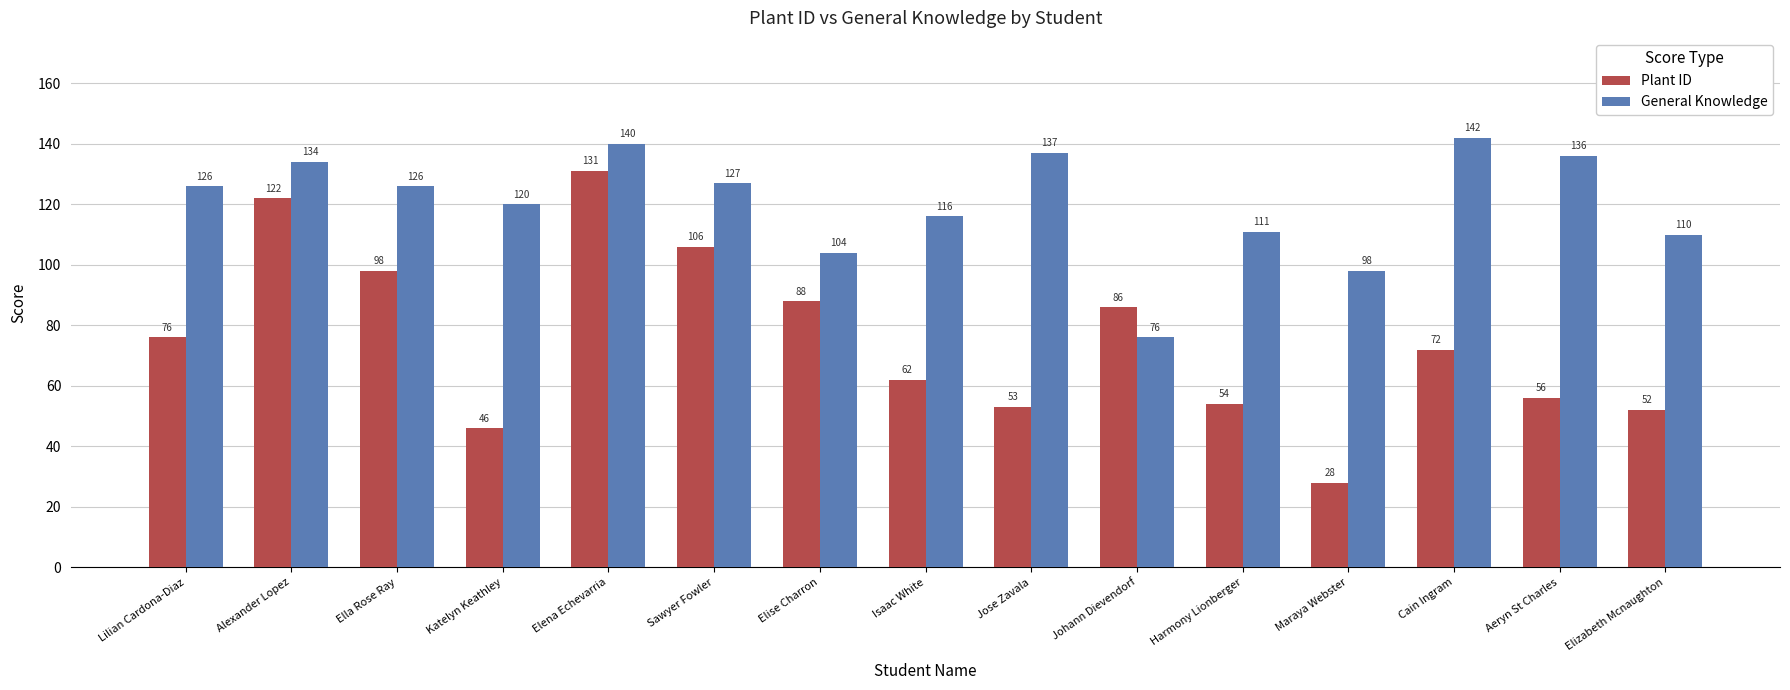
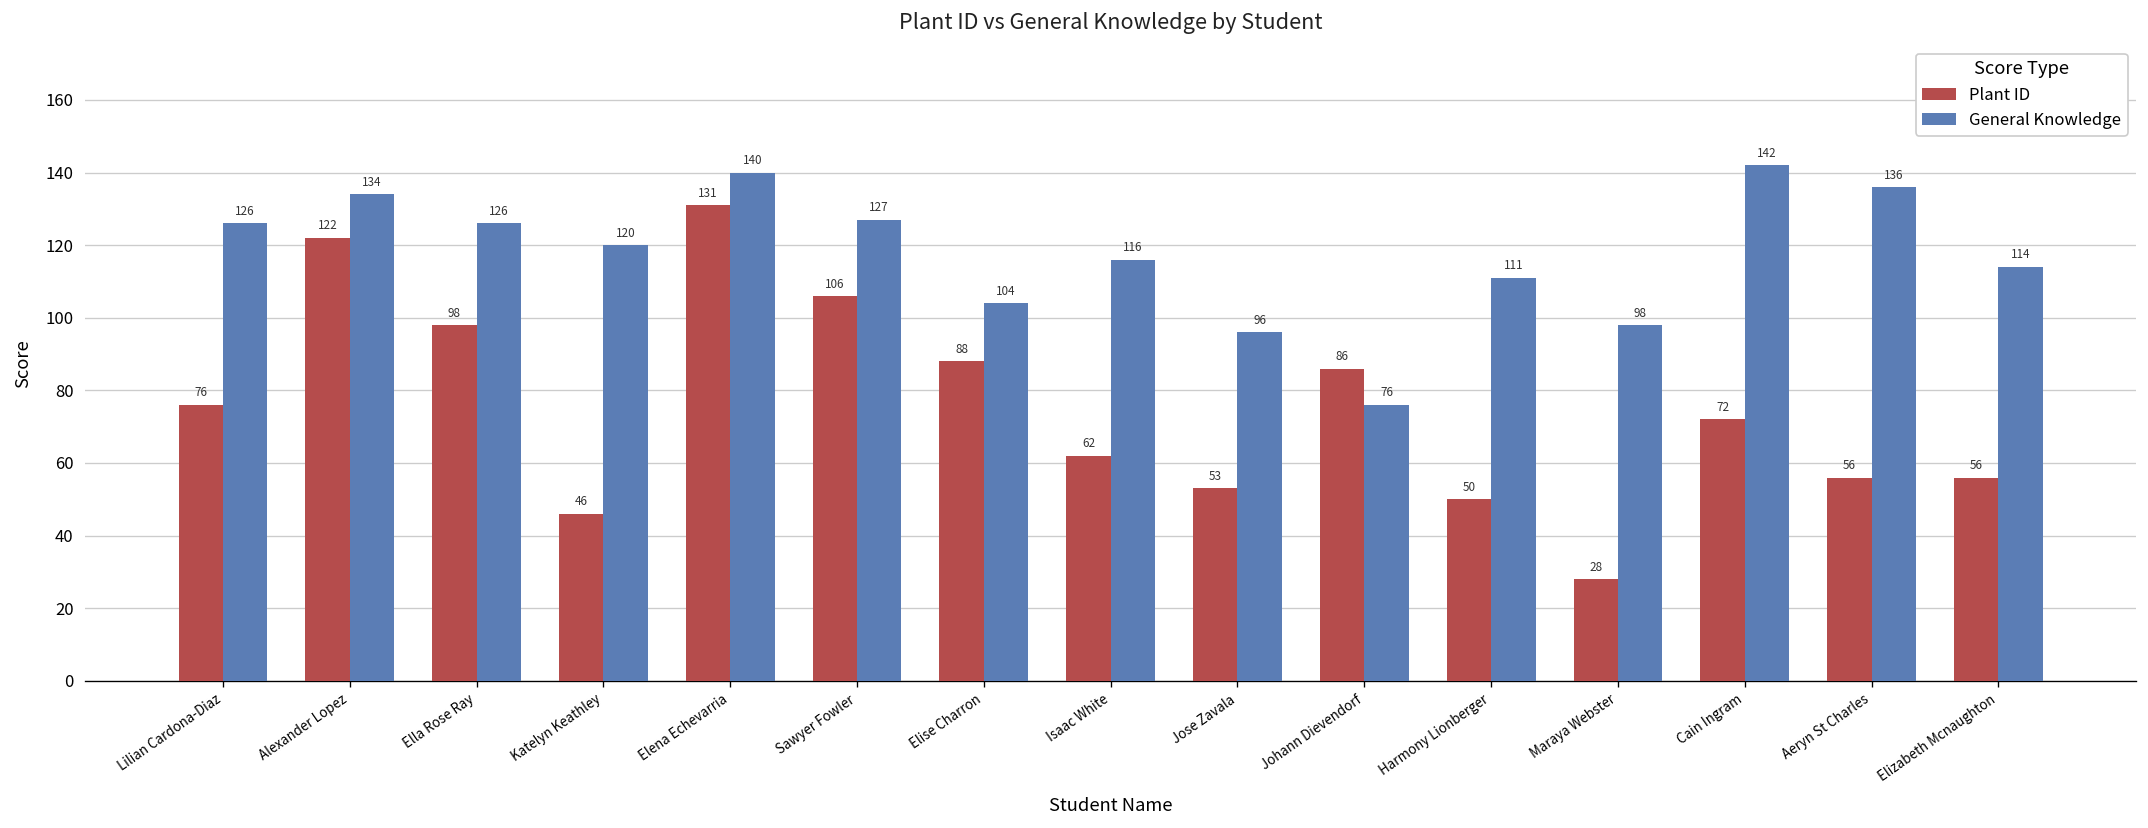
General Knowledge, Jose Zavala: 137 -> 96
Plant ID, Harmony Lionberger: 54 -> 50
Plant ID, Elizabeth Mcnaughton: 52 -> 56
General Knowledge, Elizabeth Mcnaughton: 110 -> 114
